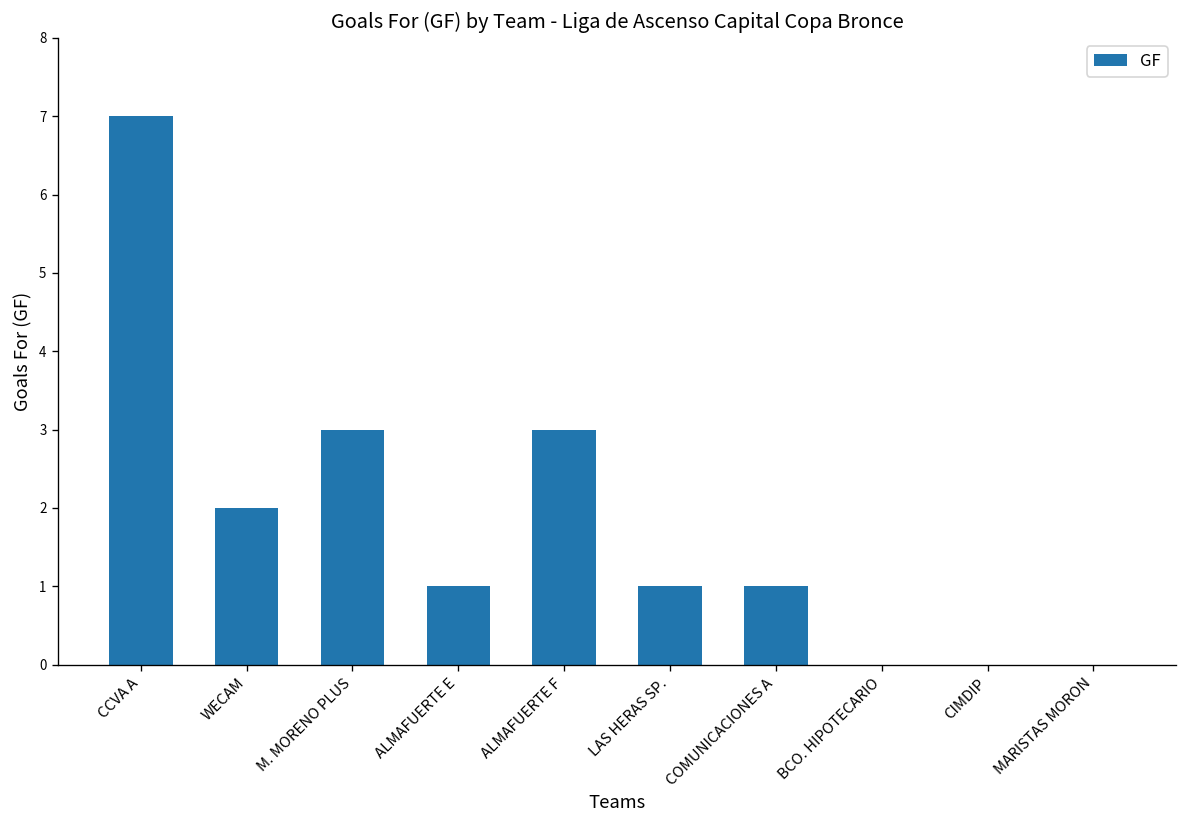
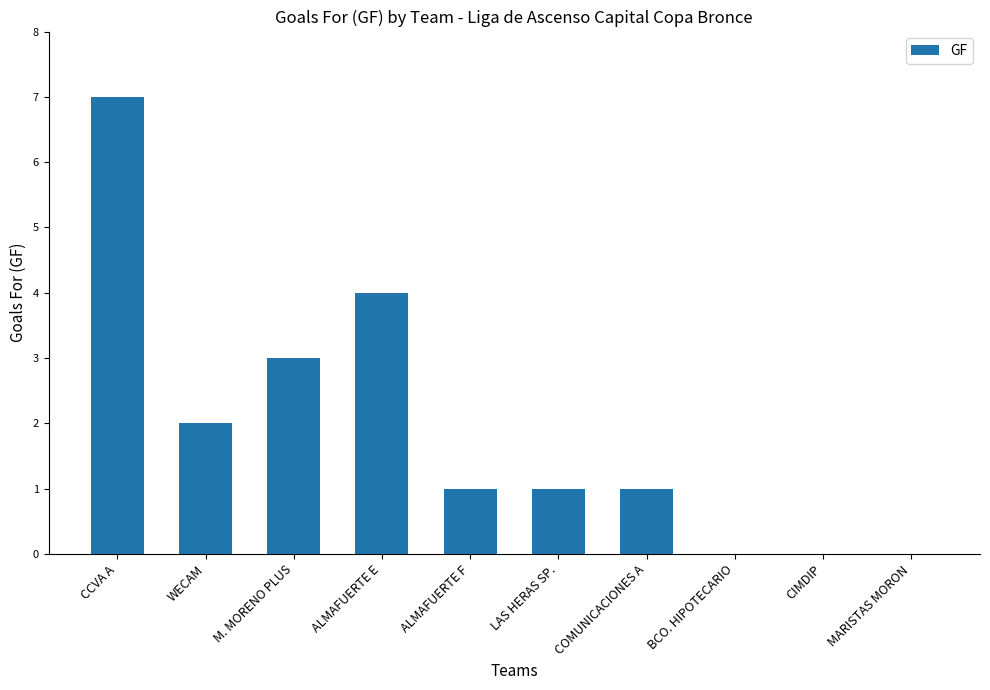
ALMAFUERTE E: 1 -> 4
ALMAFUERTE F: 3 -> 1
